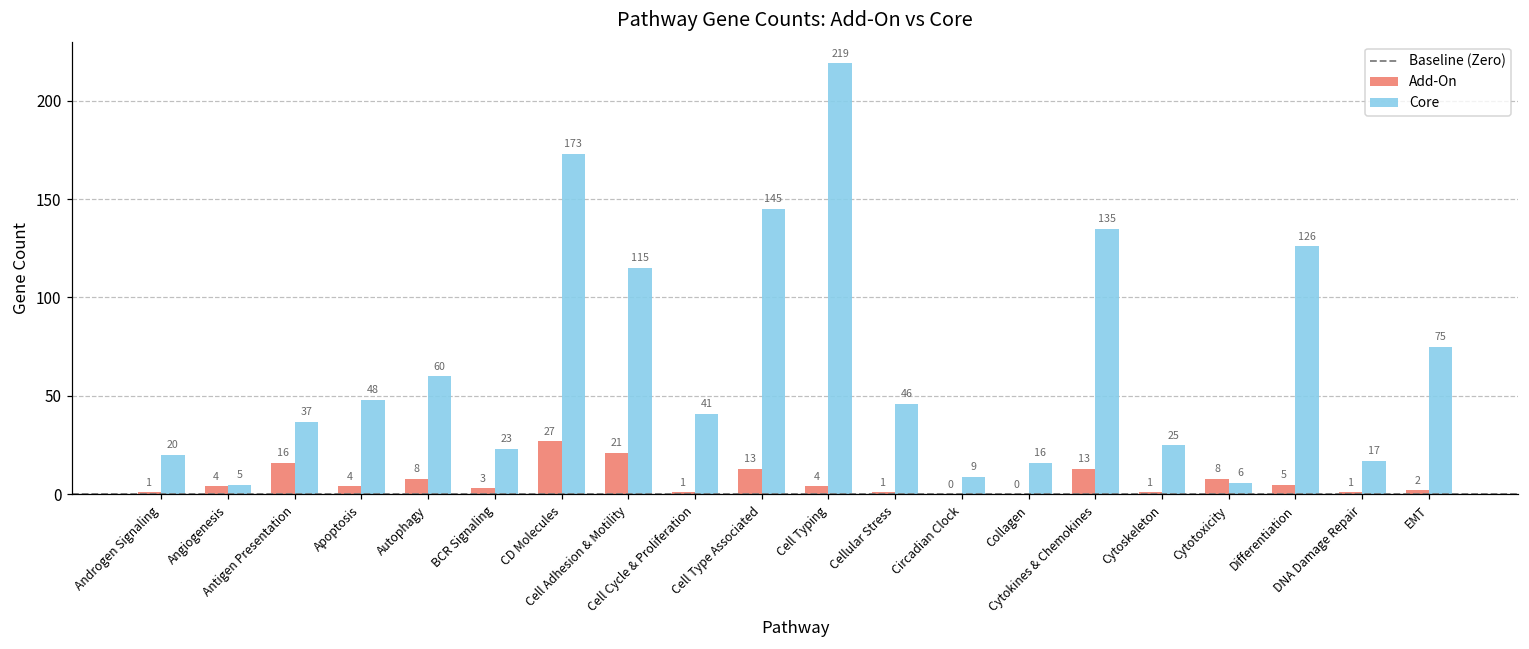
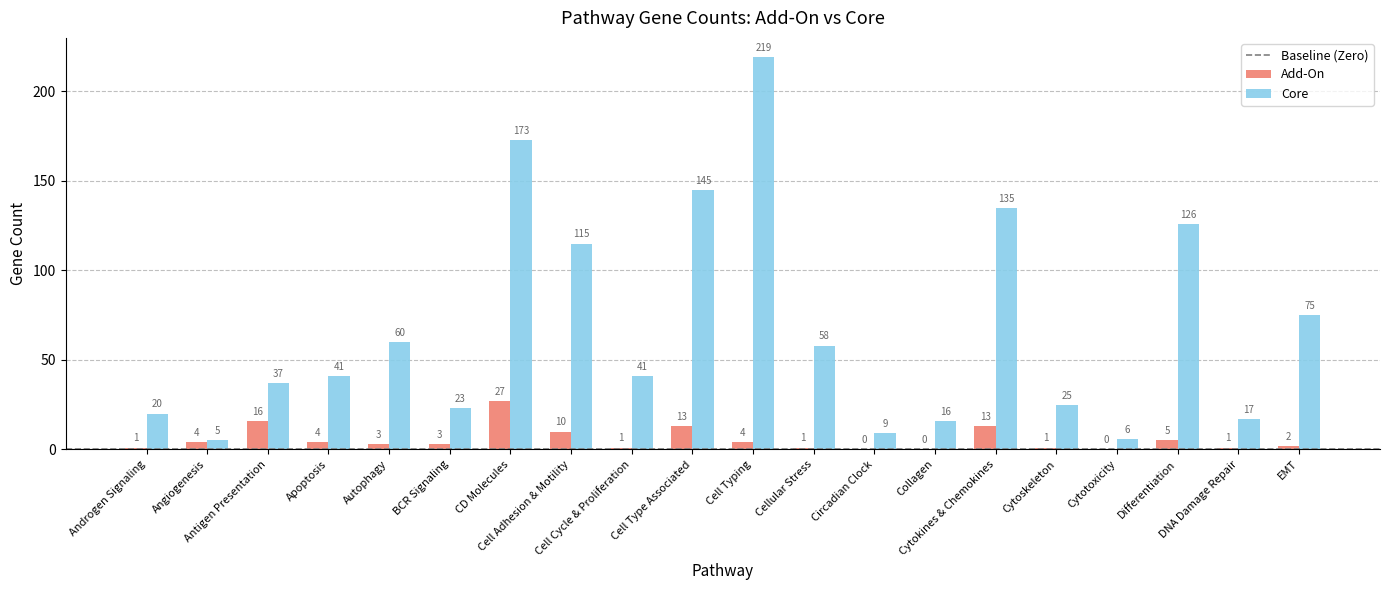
Core, Apoptosis: 48 -> 41
Add-On, Autophagy: 8 -> 3
Add-On, Cell Adhesion & Motility: 21 -> 10
Core, Cellular Stress: 46 -> 58
Add-On, Cytotoxicity: 8 -> 0
